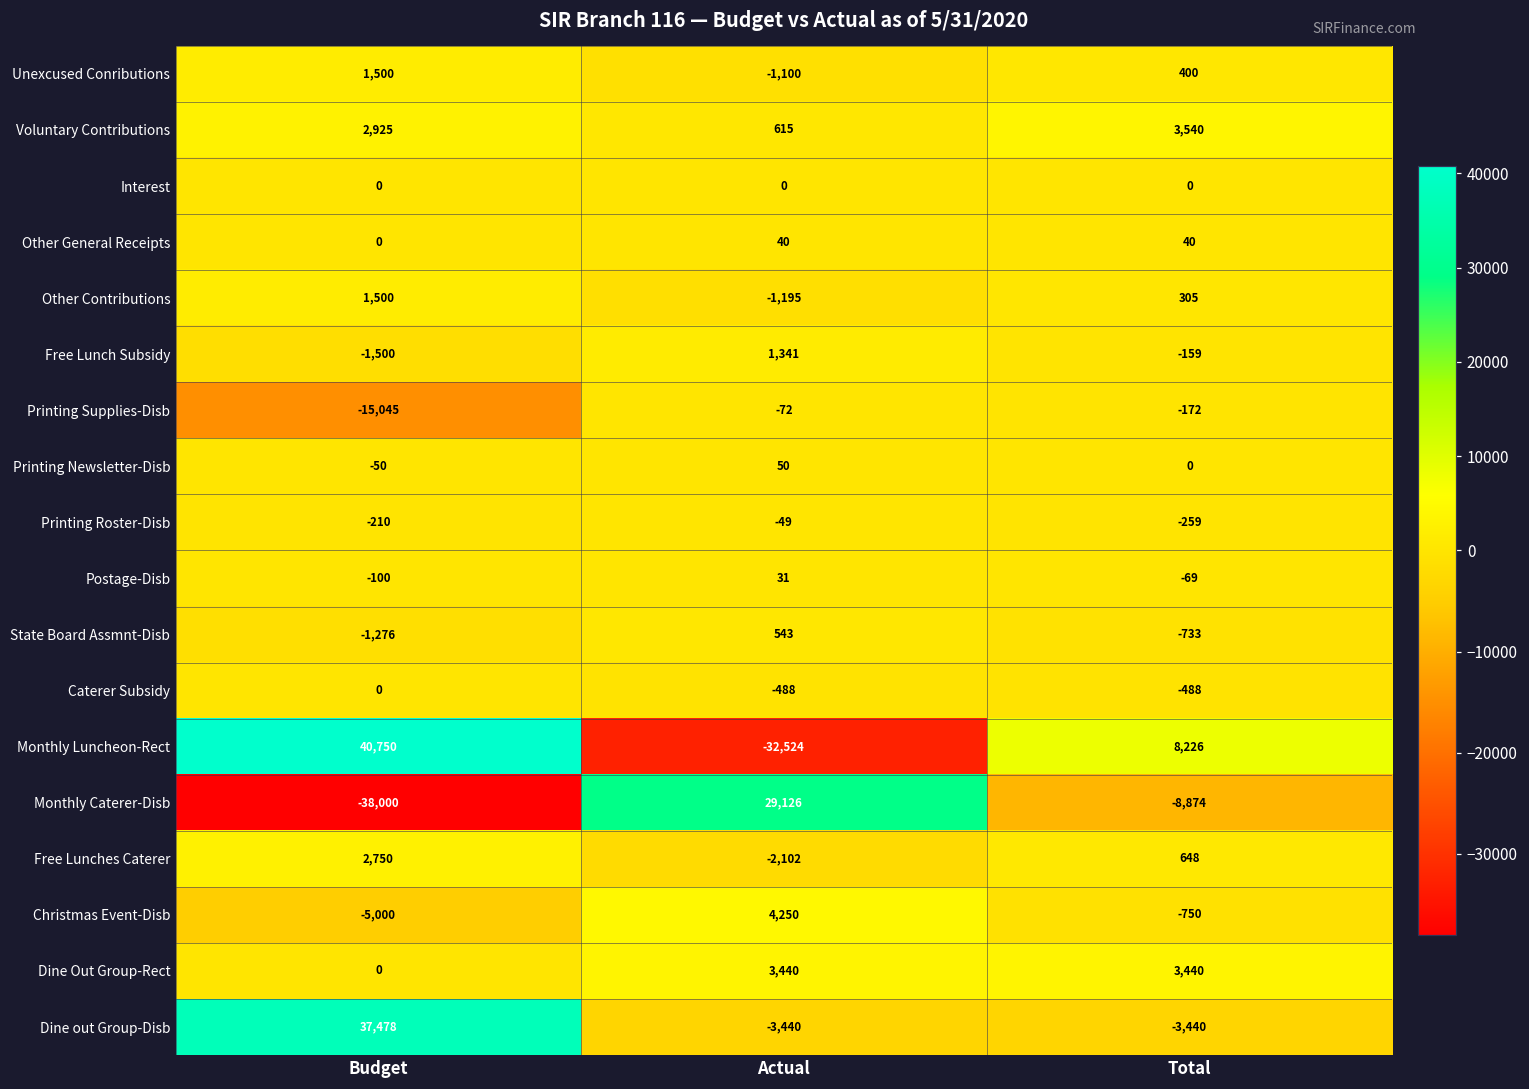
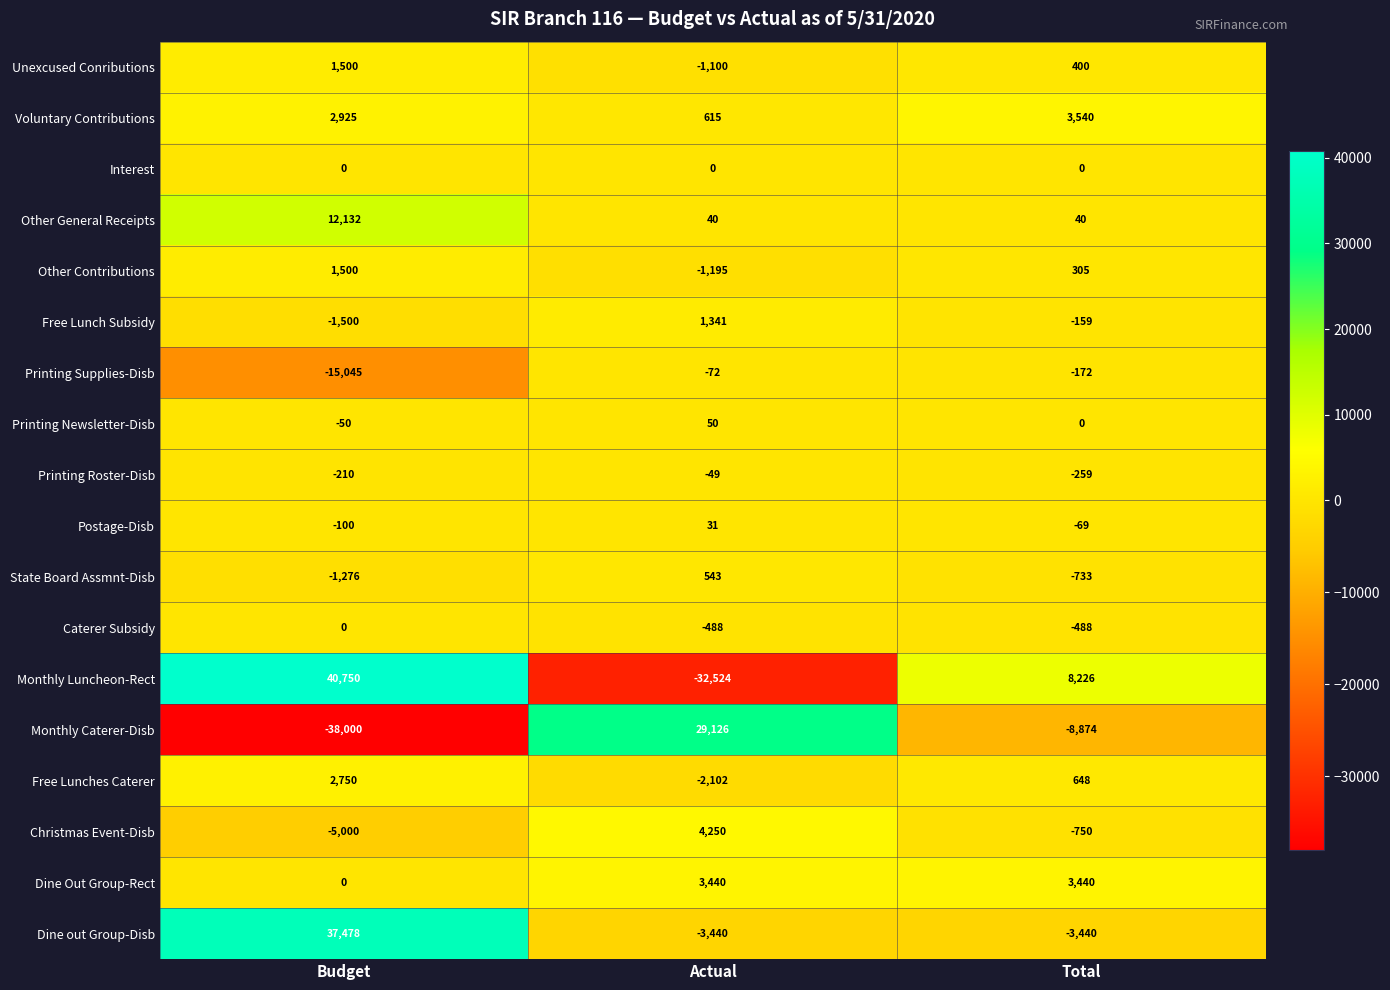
Other General Receipts, Budget: 0 -> 12,132
